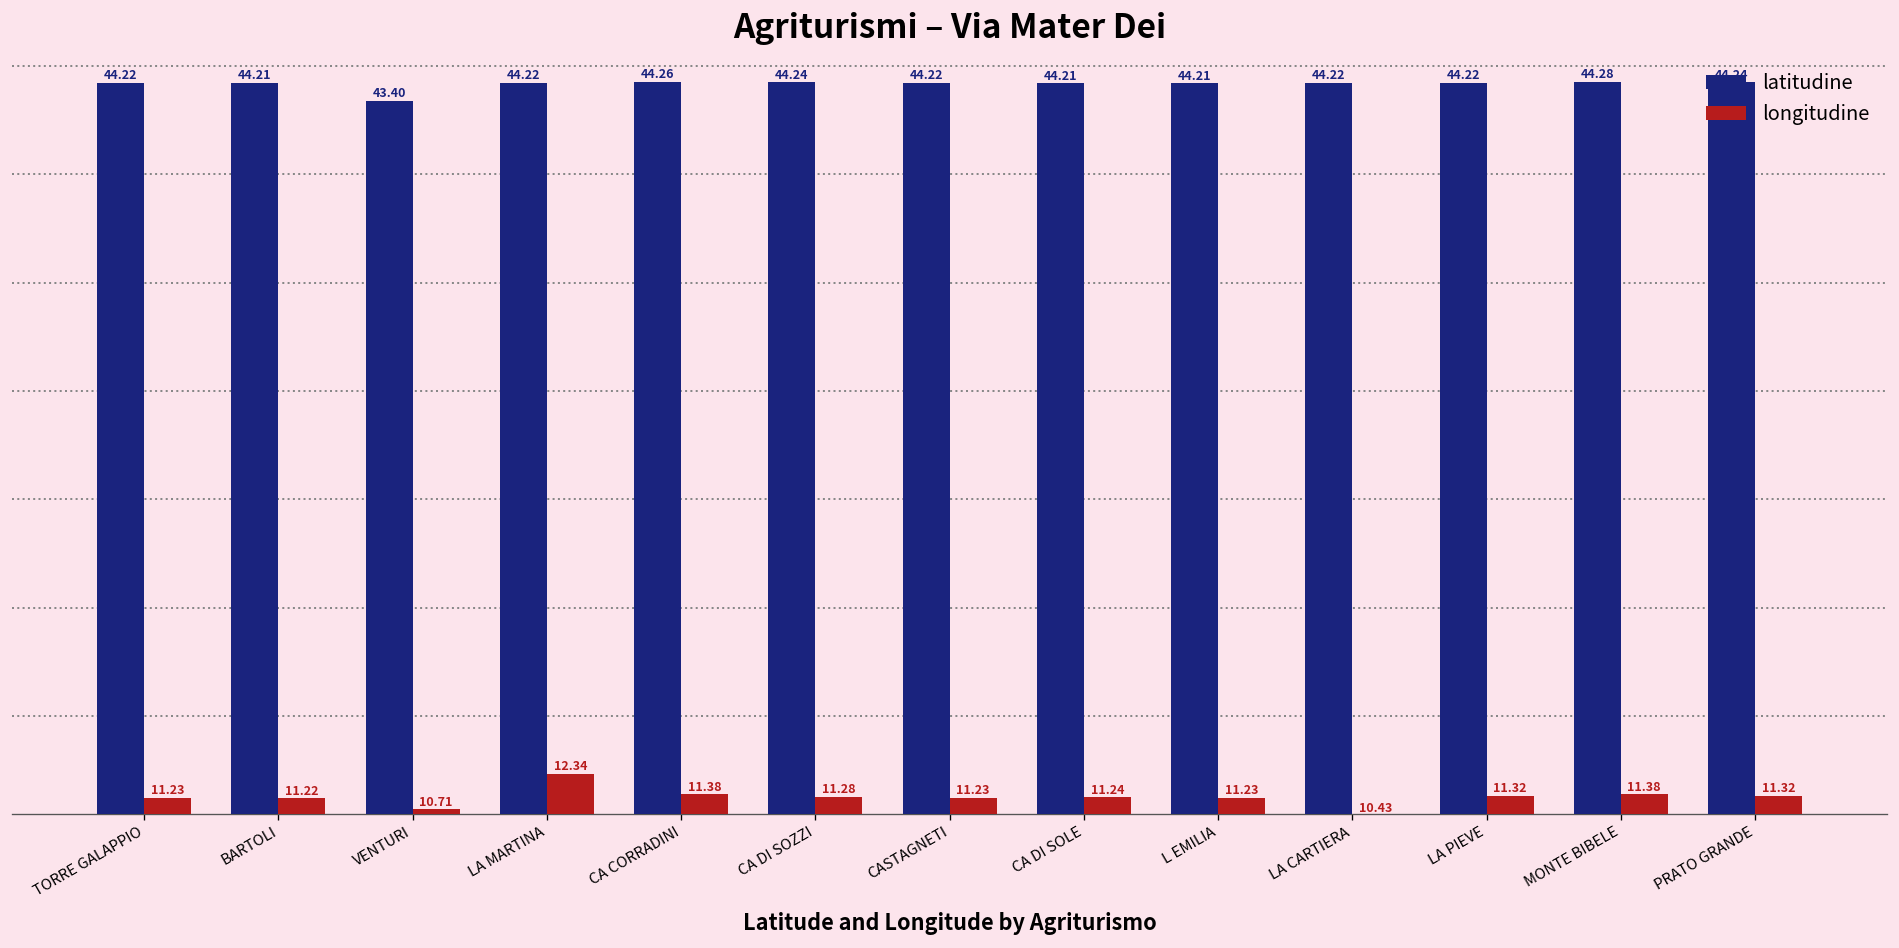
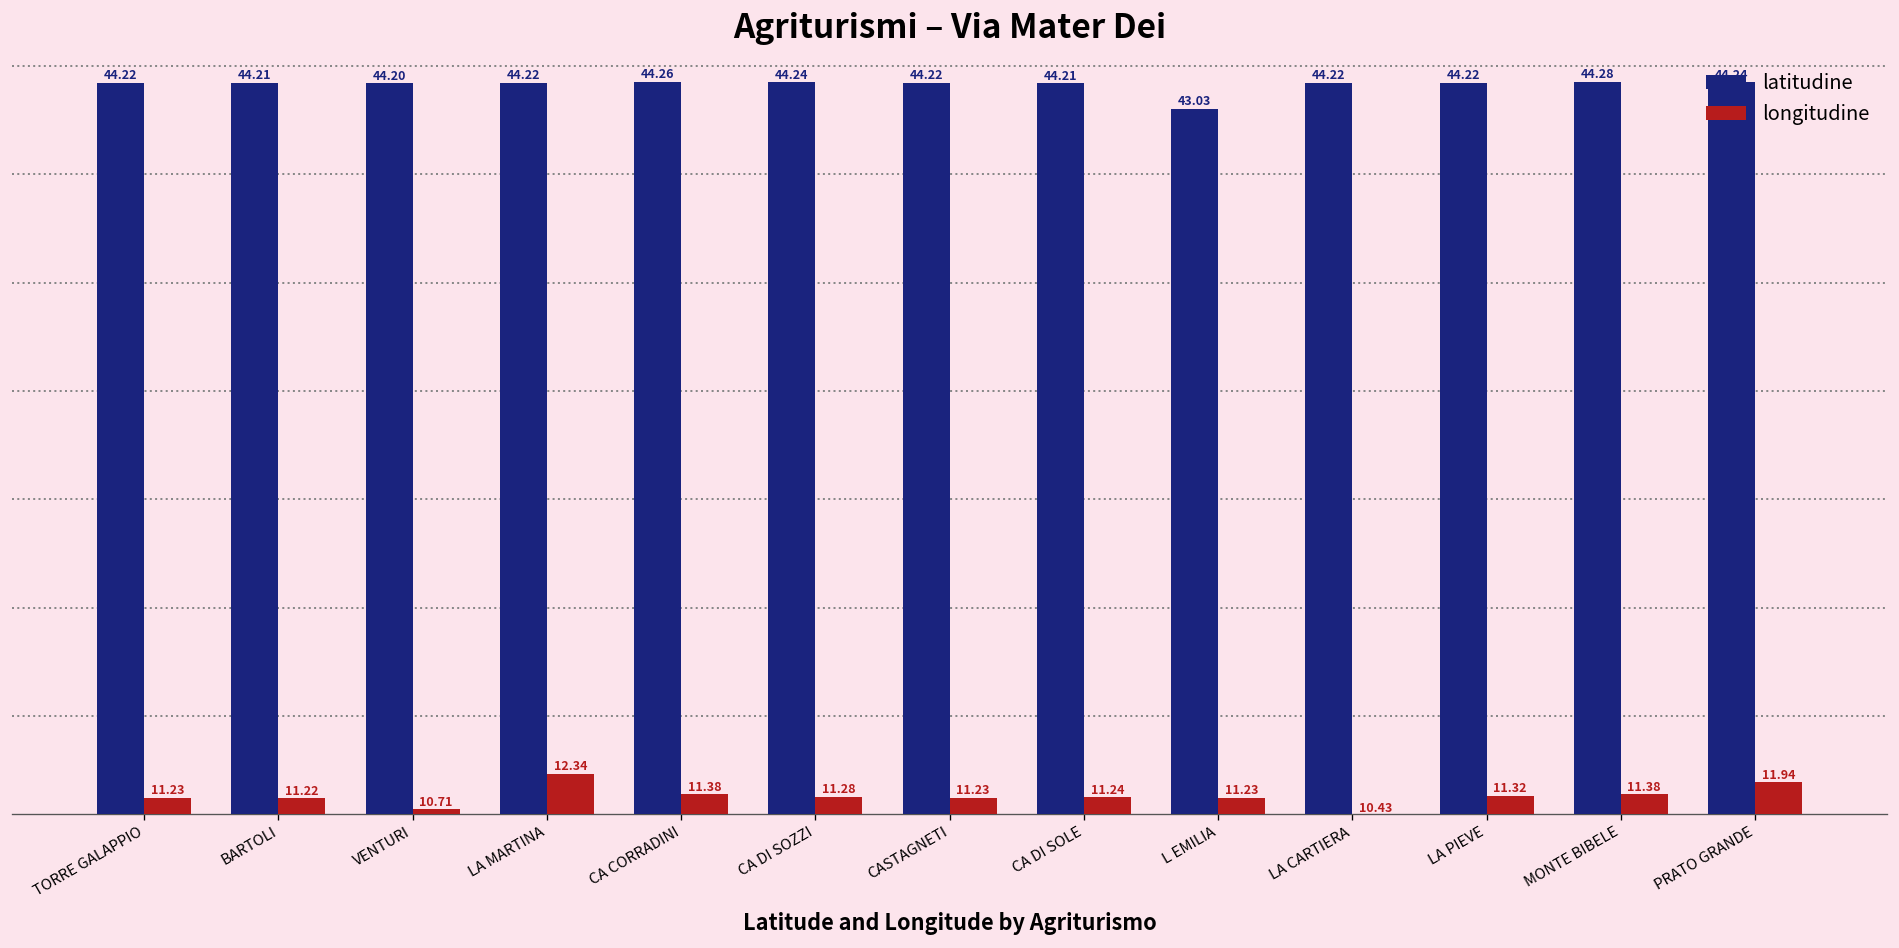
latitudine, VENTURI: 43.40 -> 44.20
latitudine, L EMILIA: 44.21 -> 43.03
longitudine, PRATO GRANDE: 11.32 -> 11.94
